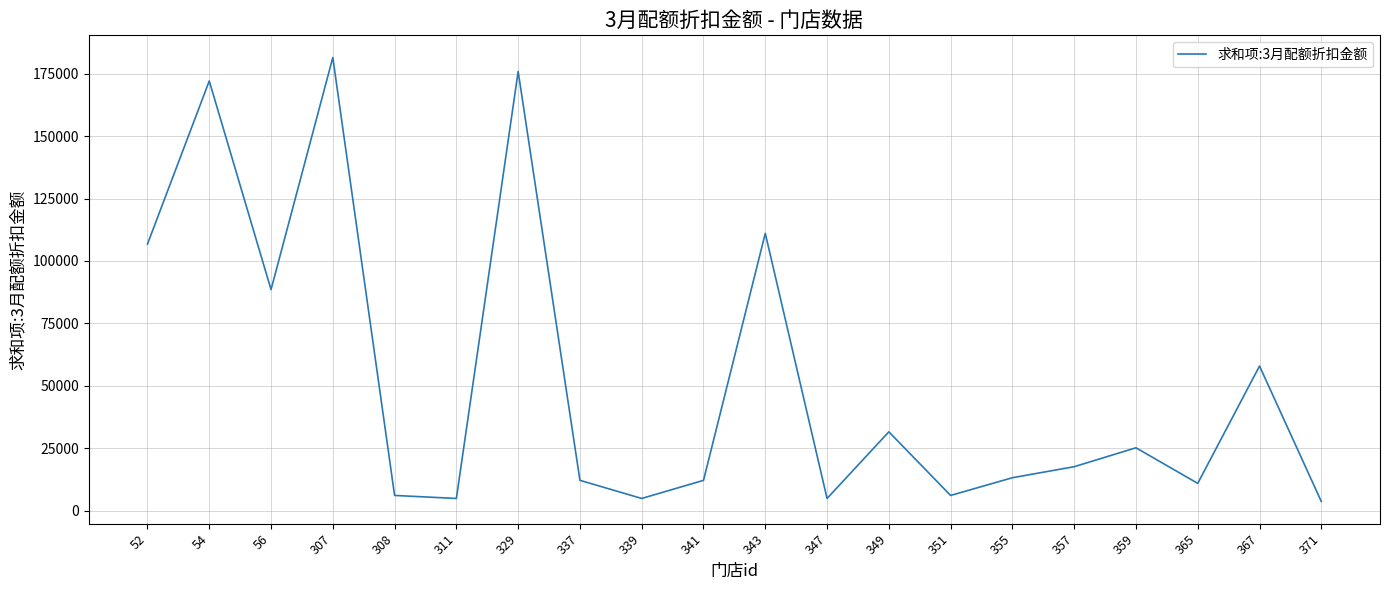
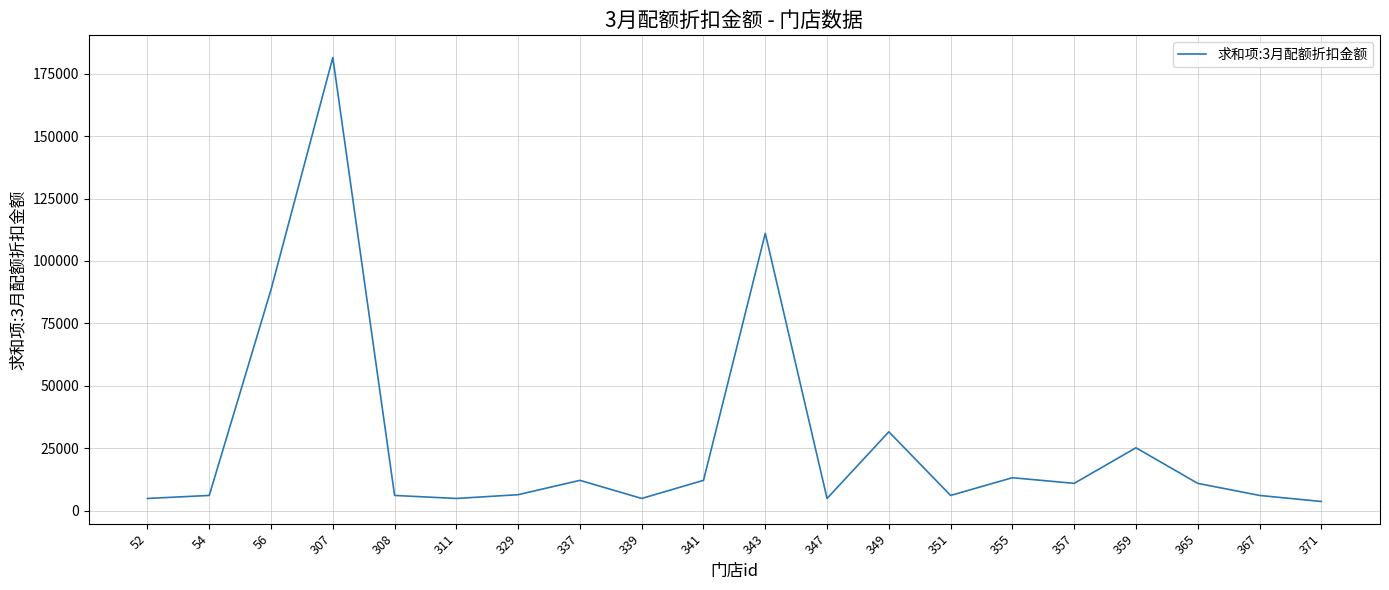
52: 107000 -> 5000
54: 172000 -> 6000
329: 176000 -> 6000
357: 18000 -> 11000
367: 58000 -> 6000
